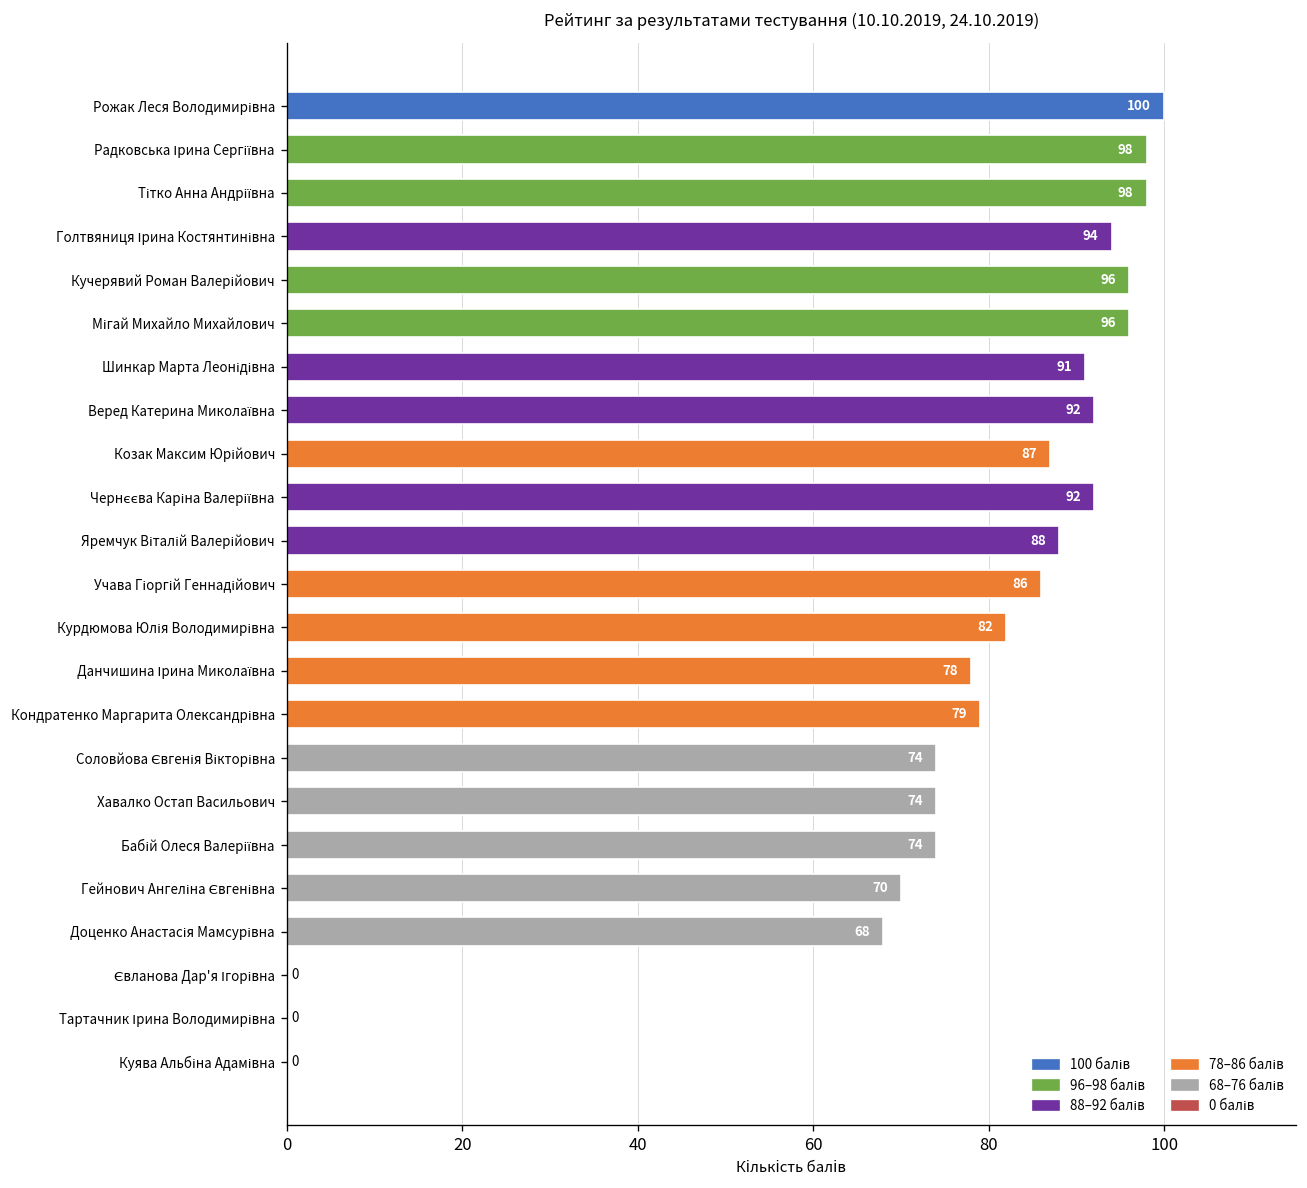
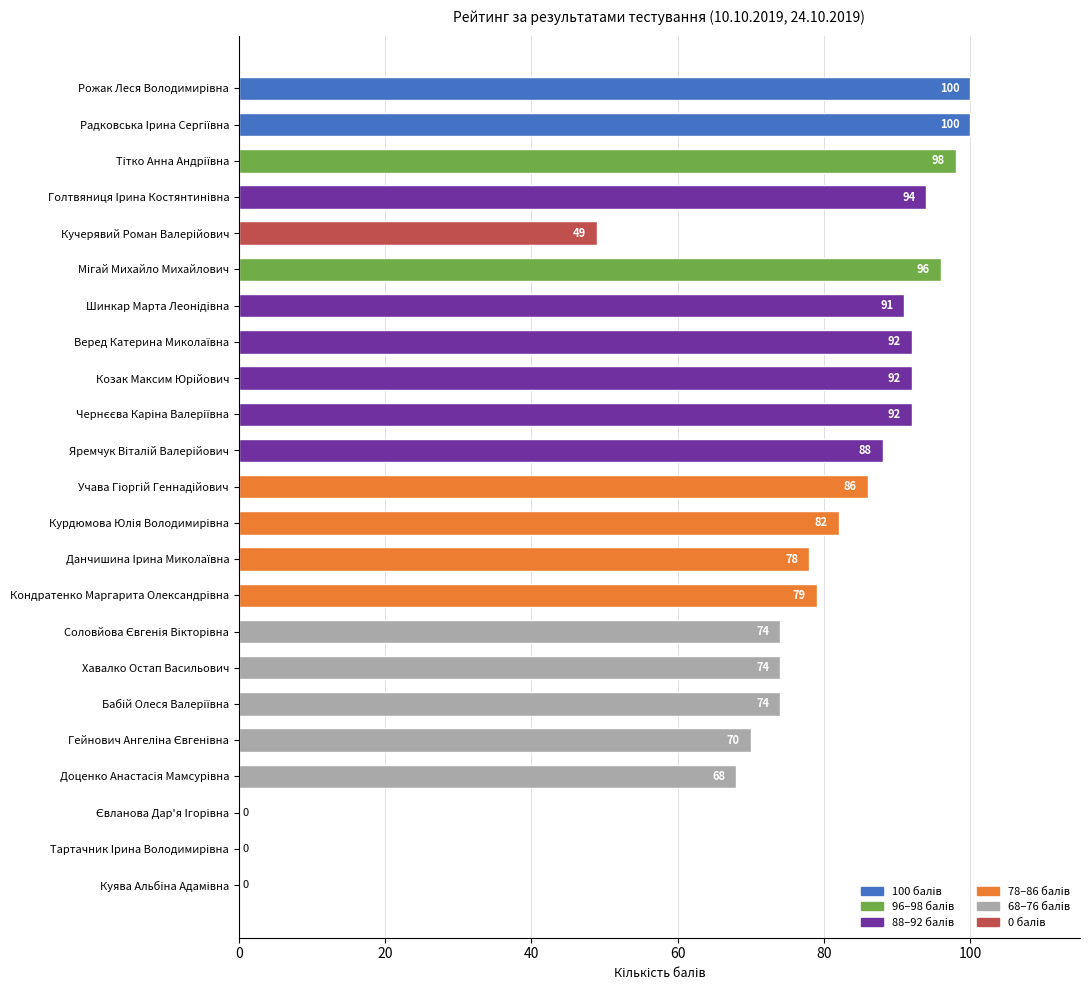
Радковська Ірина Сергіївна: 98 -> 100
Кучерявий Роман Валерійович: 96 -> 49
Козак Максим Юрійович: 87 -> 92
